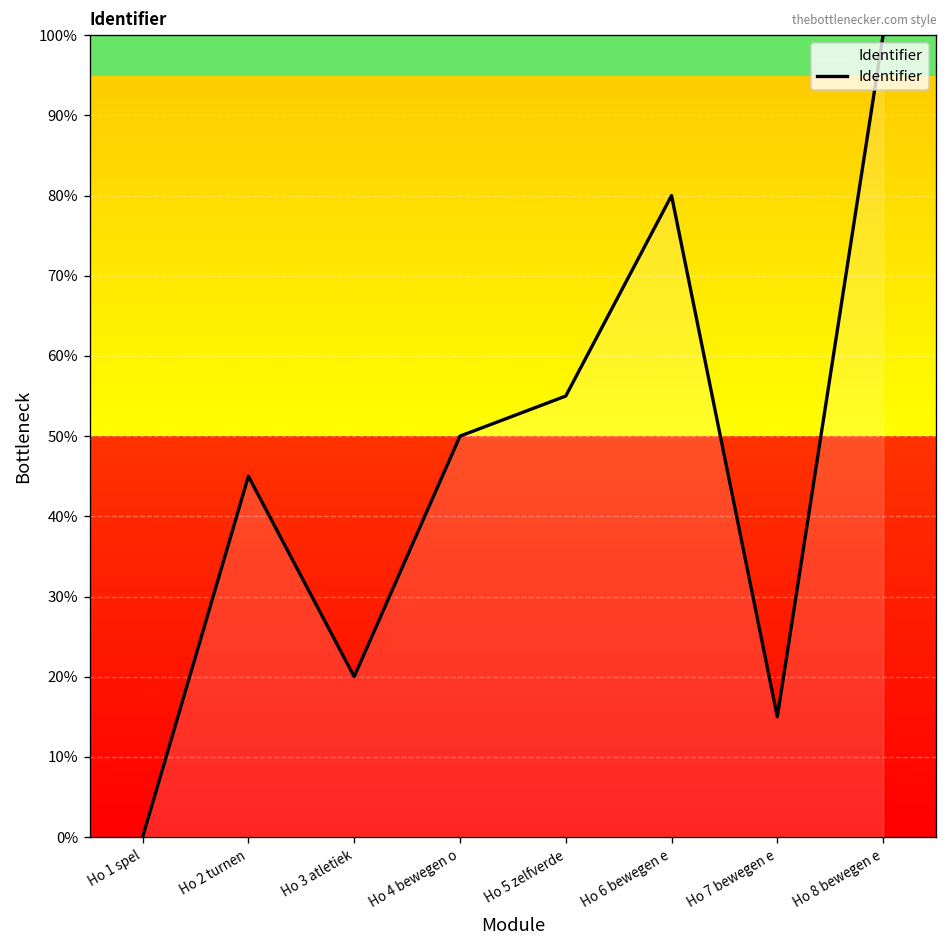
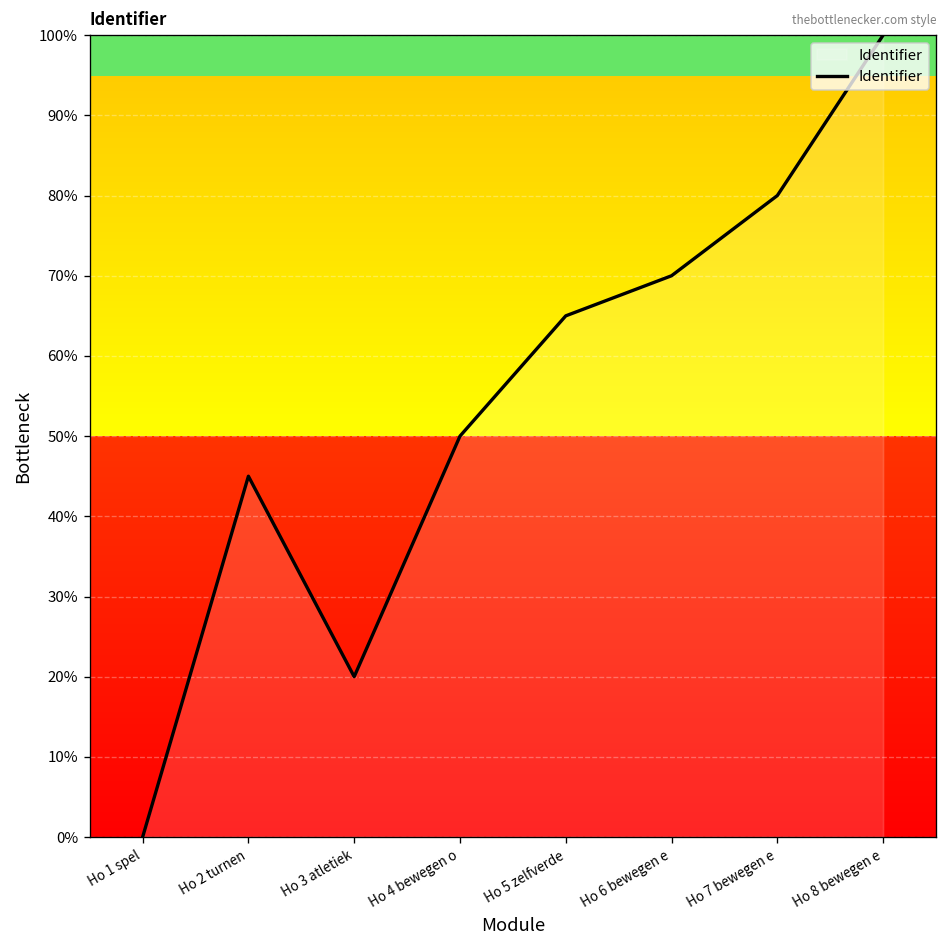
Ho 5 zelfverde: 55% -> 65%
Ho 6 bewegen e: 80% -> 70%
Ho 7 bewegen e: 15% -> 80%
